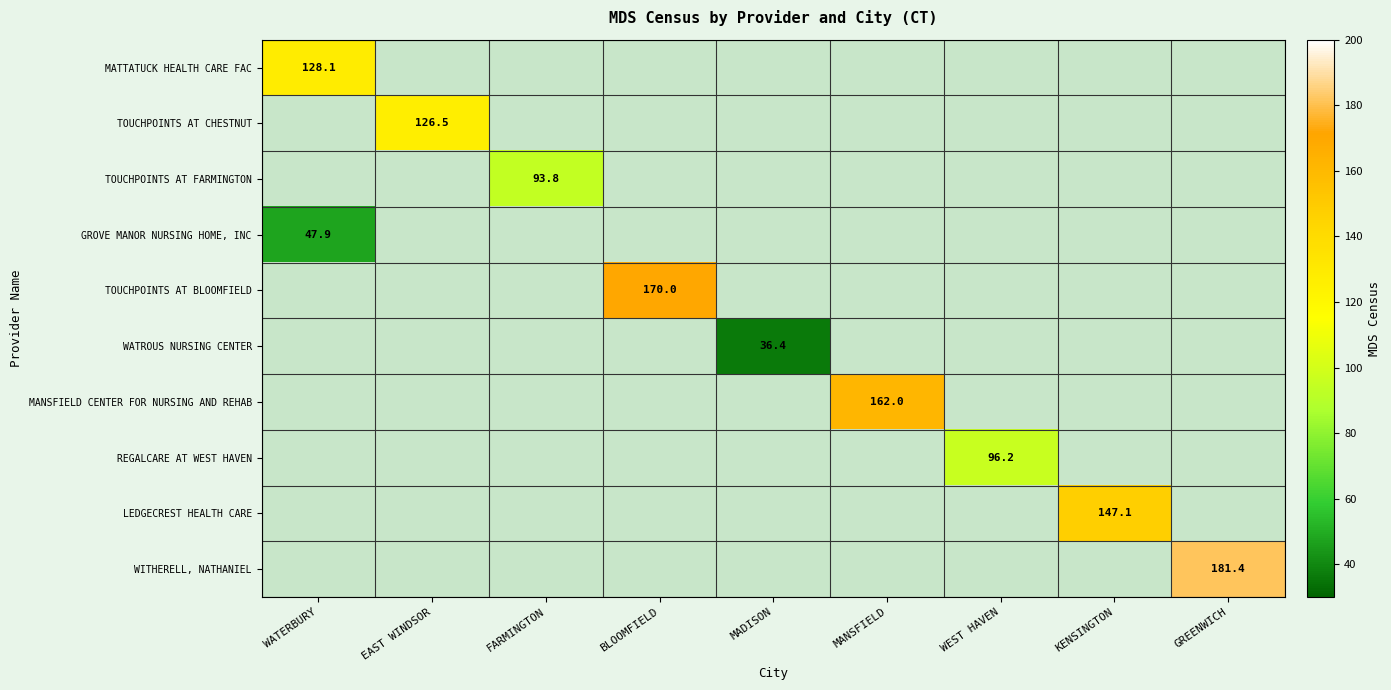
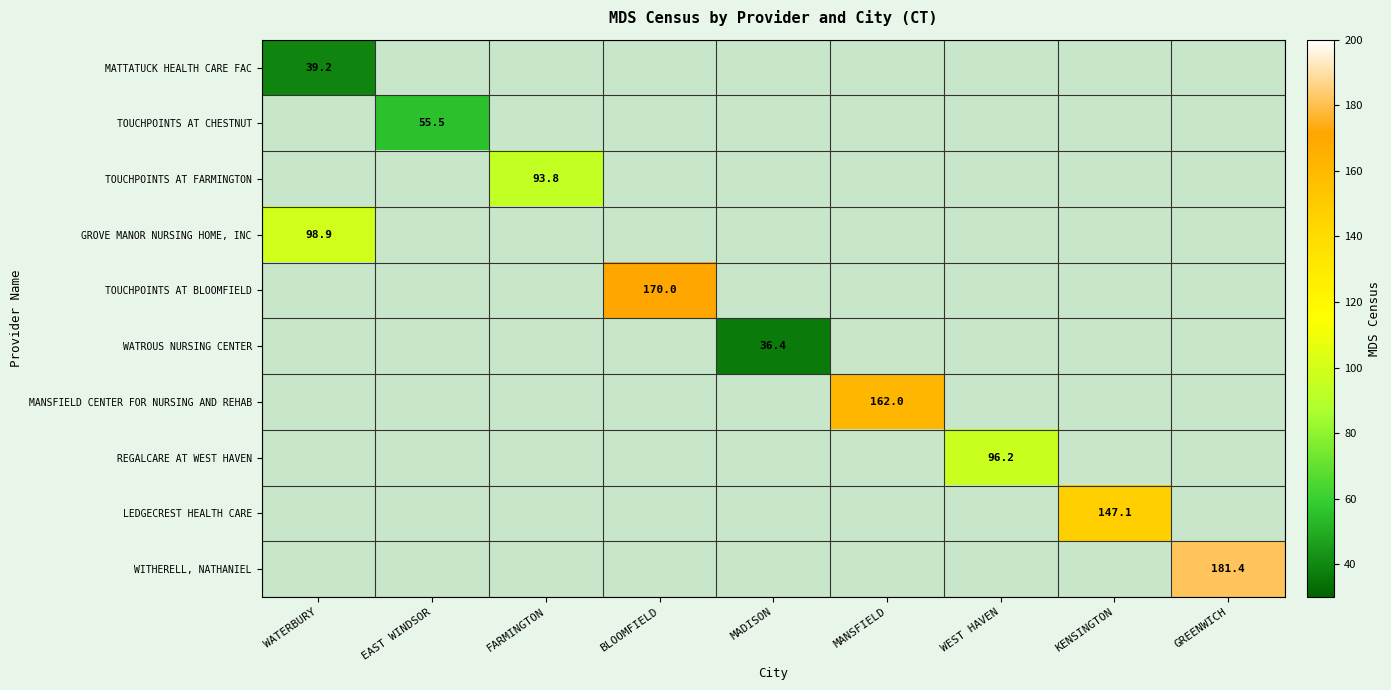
MATTATUCK HEALTH CARE FAC, WATERBURY: 128.1 -> 39.2
TOUCHPOINTS AT CHESTNUT, EAST WINDSOR: 126.5 -> 55.5
GROVE MANOR NURSING HOME, INC, WATERBURY: 47.9 -> 98.9
